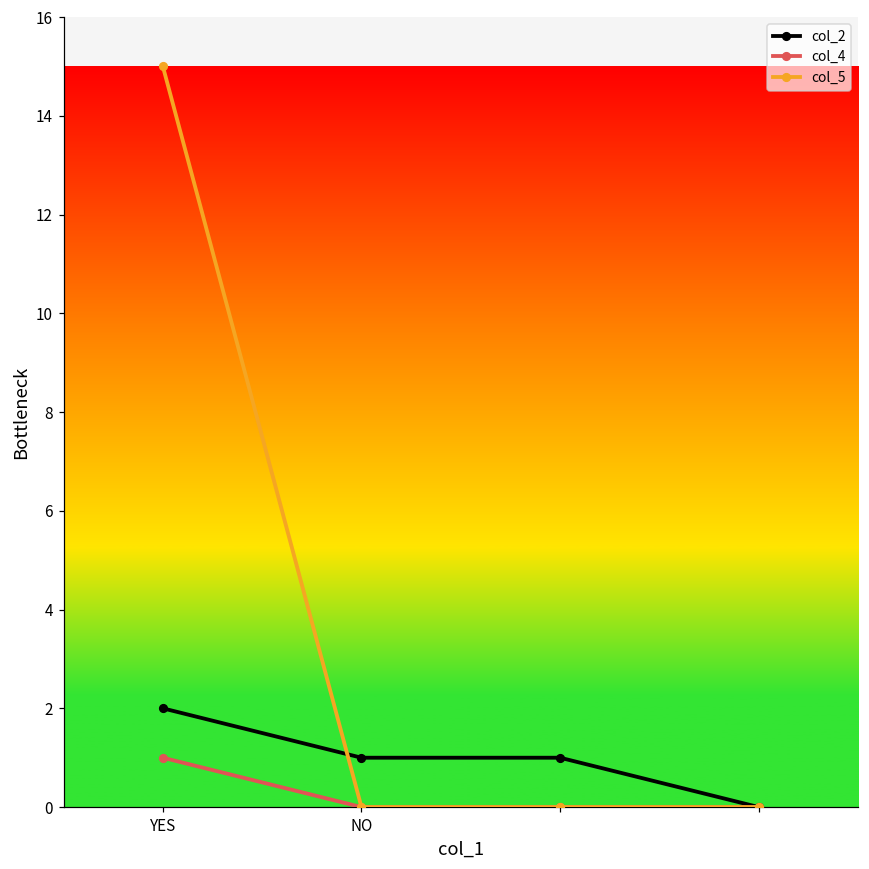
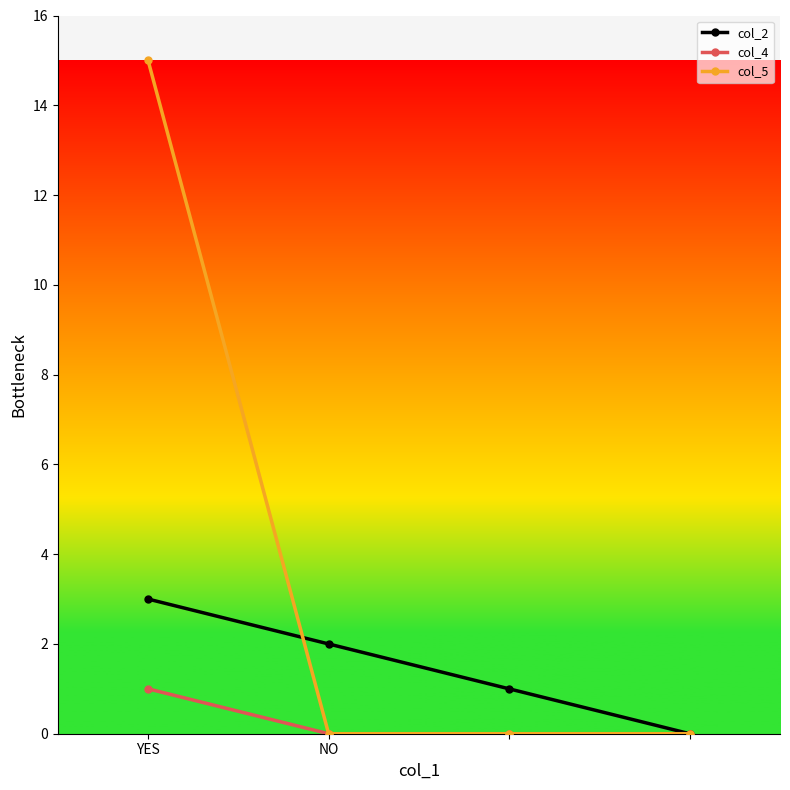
col_2, YES: 2 -> 3
col_2, NO: 1 -> 2
